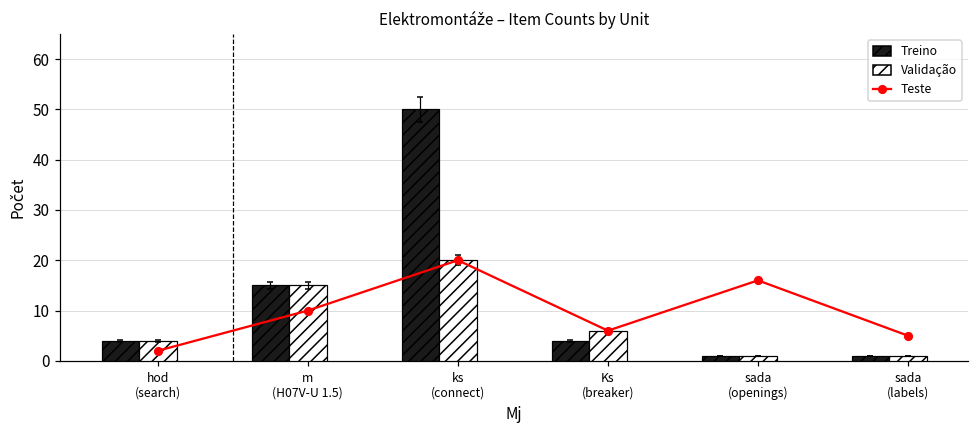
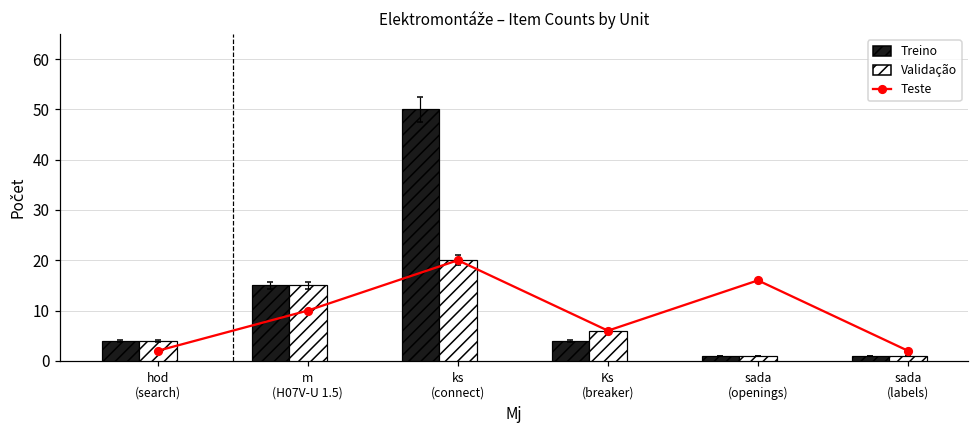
Teste, sada (labels): 5 -> 2
